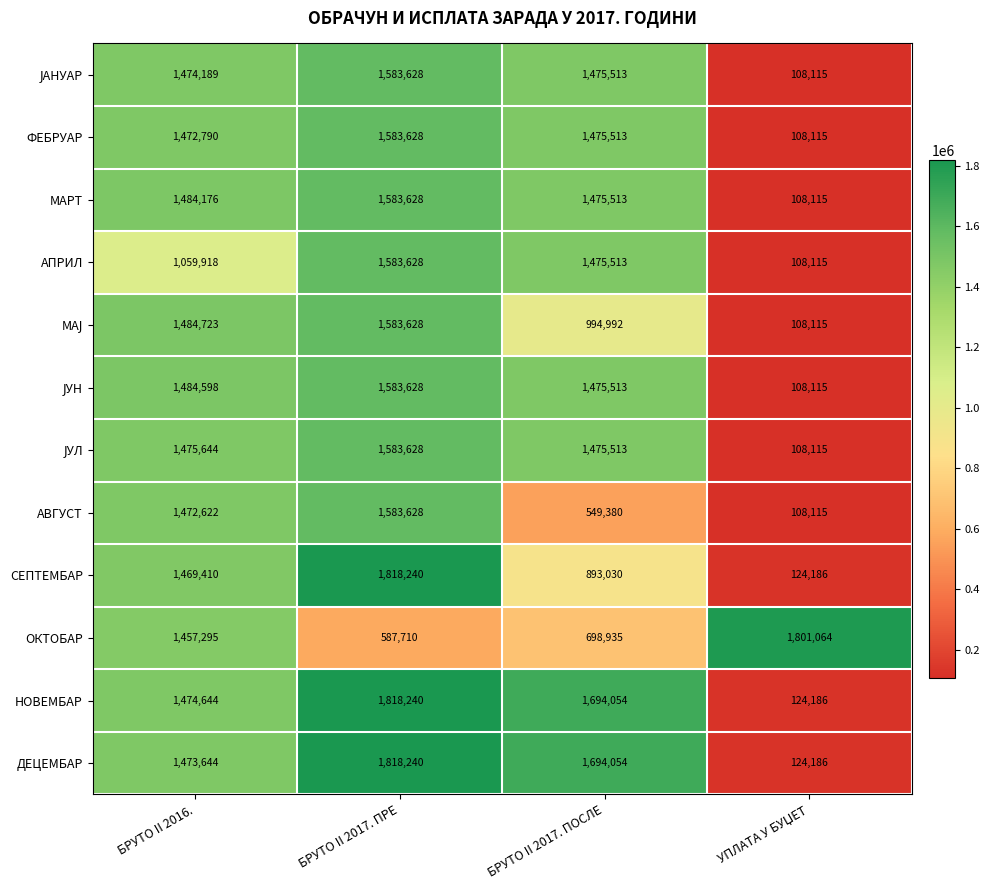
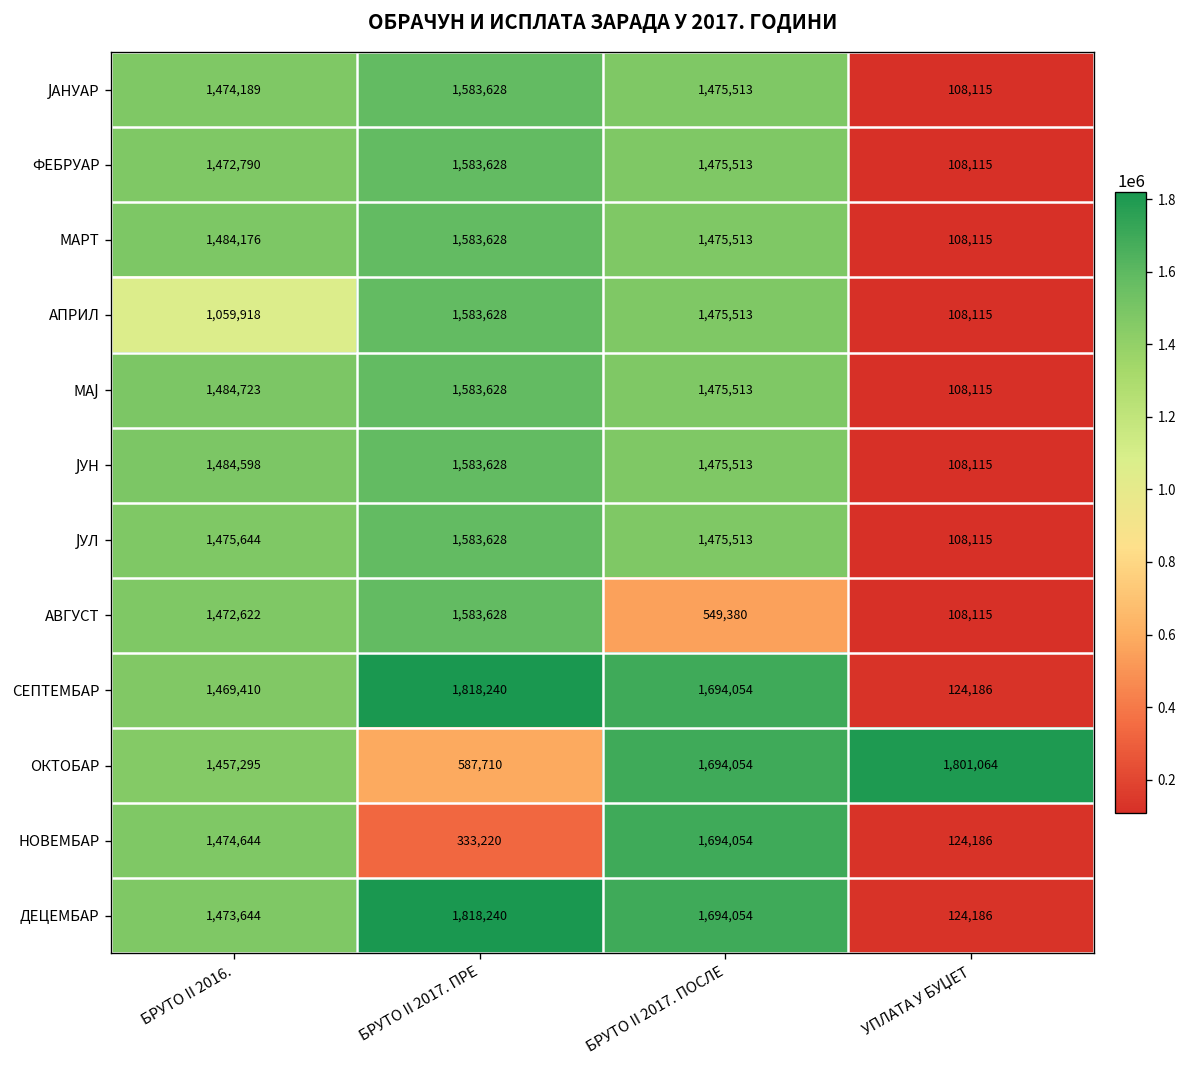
МАЈ, БРУТО II 2017. ПОСЛЕ: 994,992 -> 1,475,513
СЕПТЕМБАР, БРУТО II 2017. ПОСЛЕ: 893,030 -> 1,694,054
ОКТОБАР, БРУТО II 2017. ПОСЛЕ: 698,935 -> 1,694,054
НОВЕМБАР, БРУТО II 2017. ПРЕ: 1,818,240 -> 333,220
